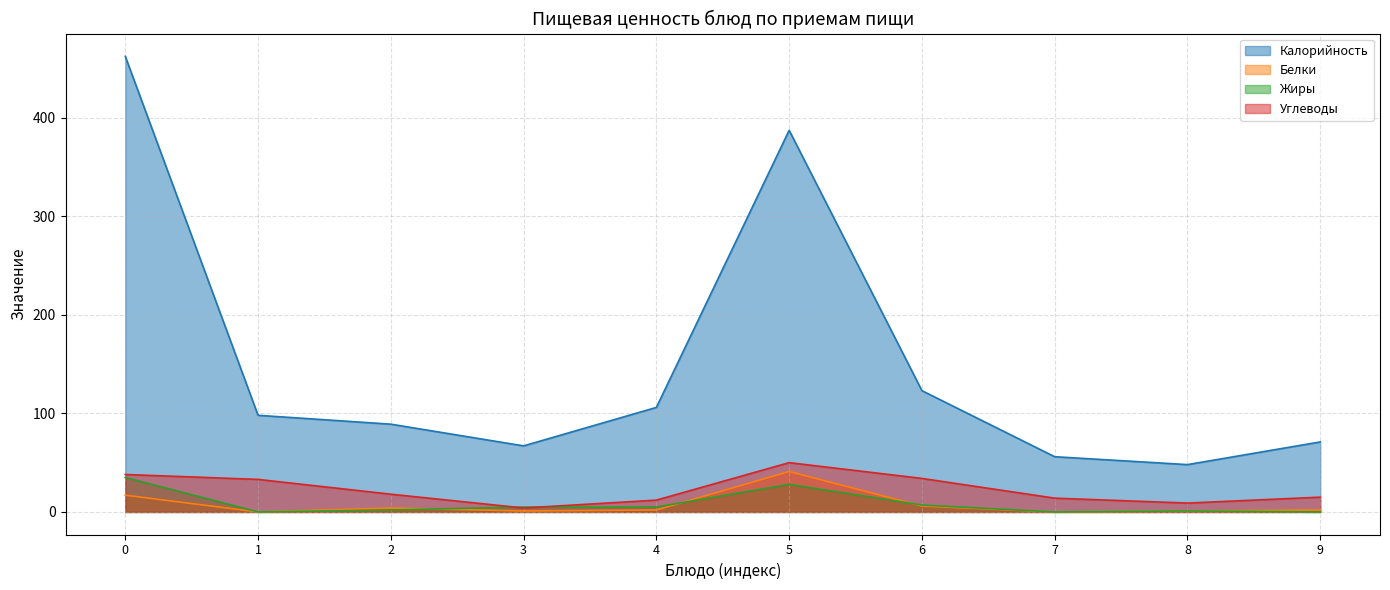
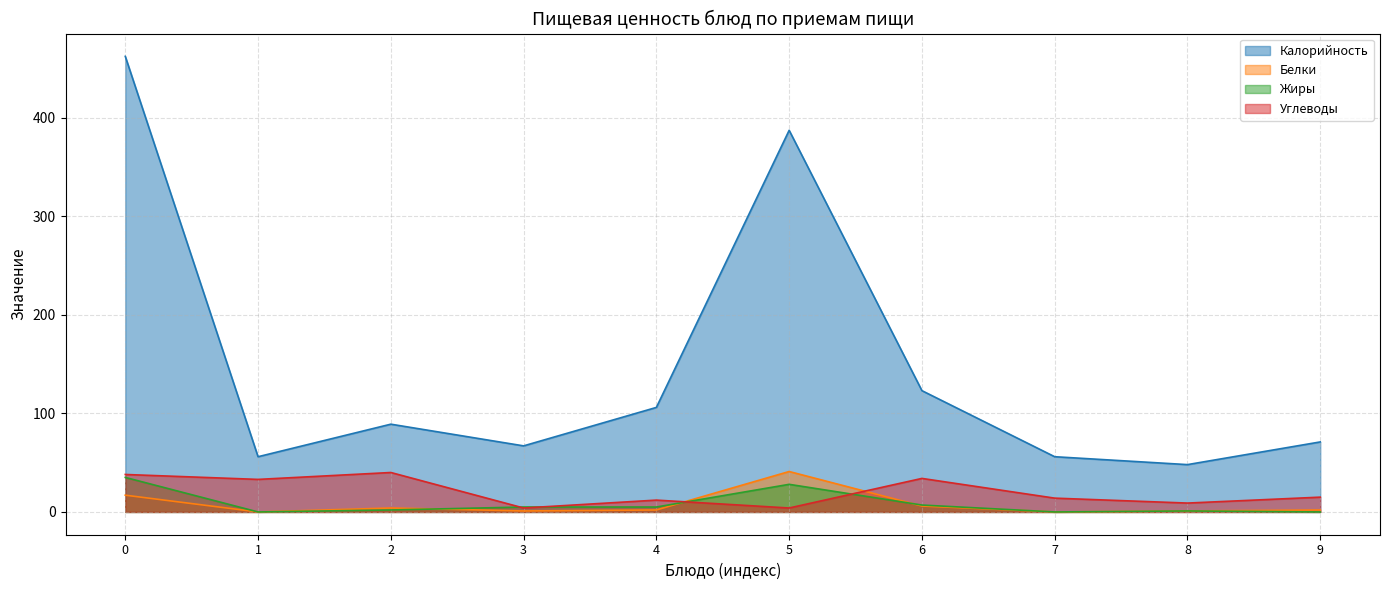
Калорийность, 1: 100 -> 60
Углеводы, 2: 20 -> 40
Углеводы, 5: 50 -> 0
